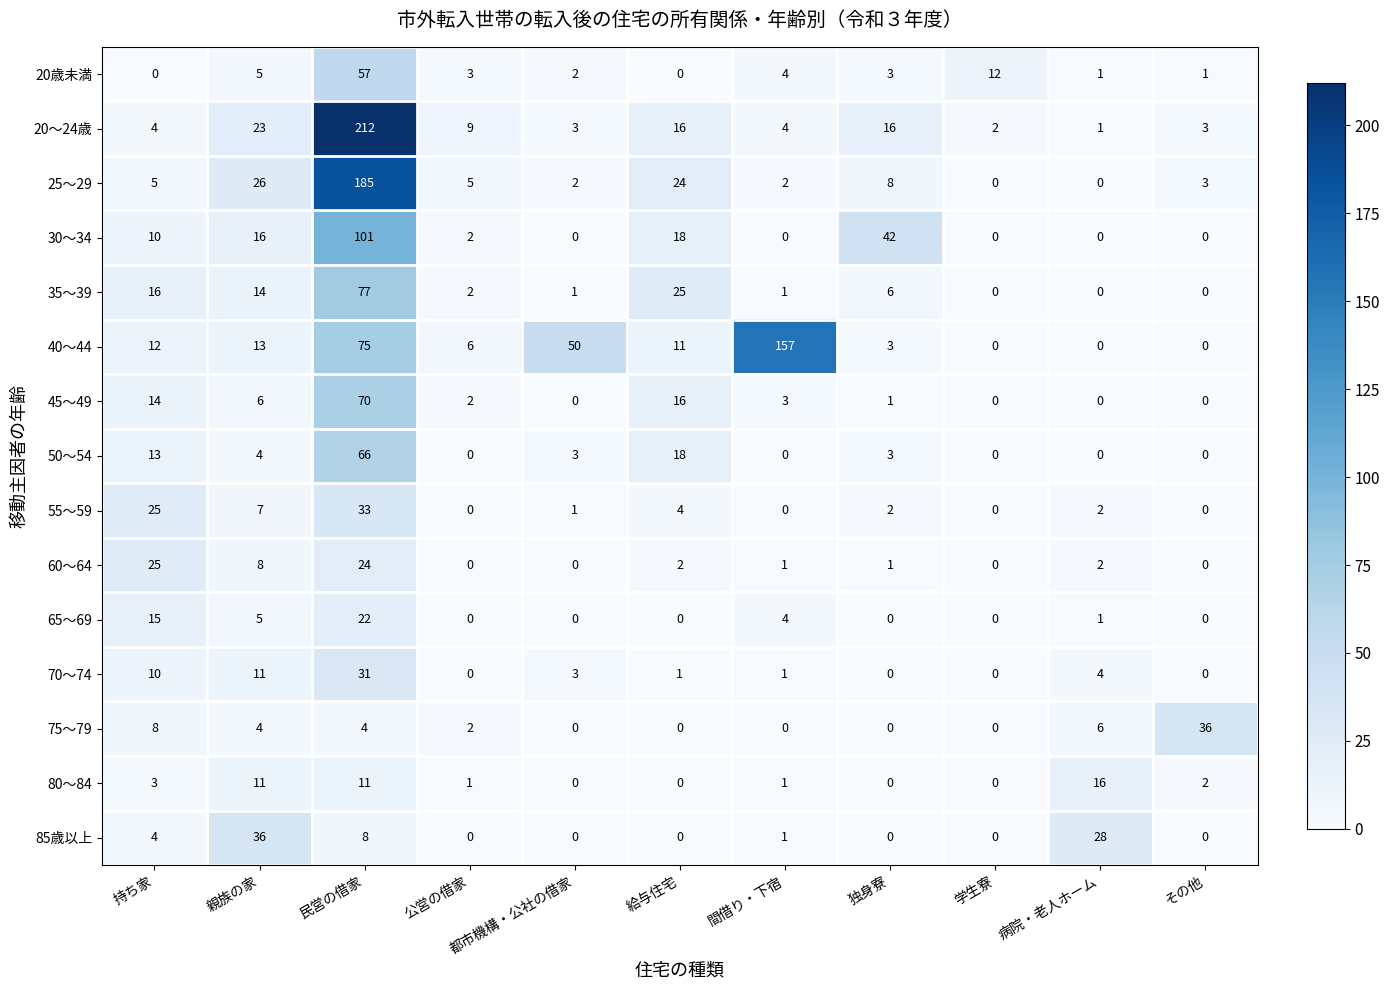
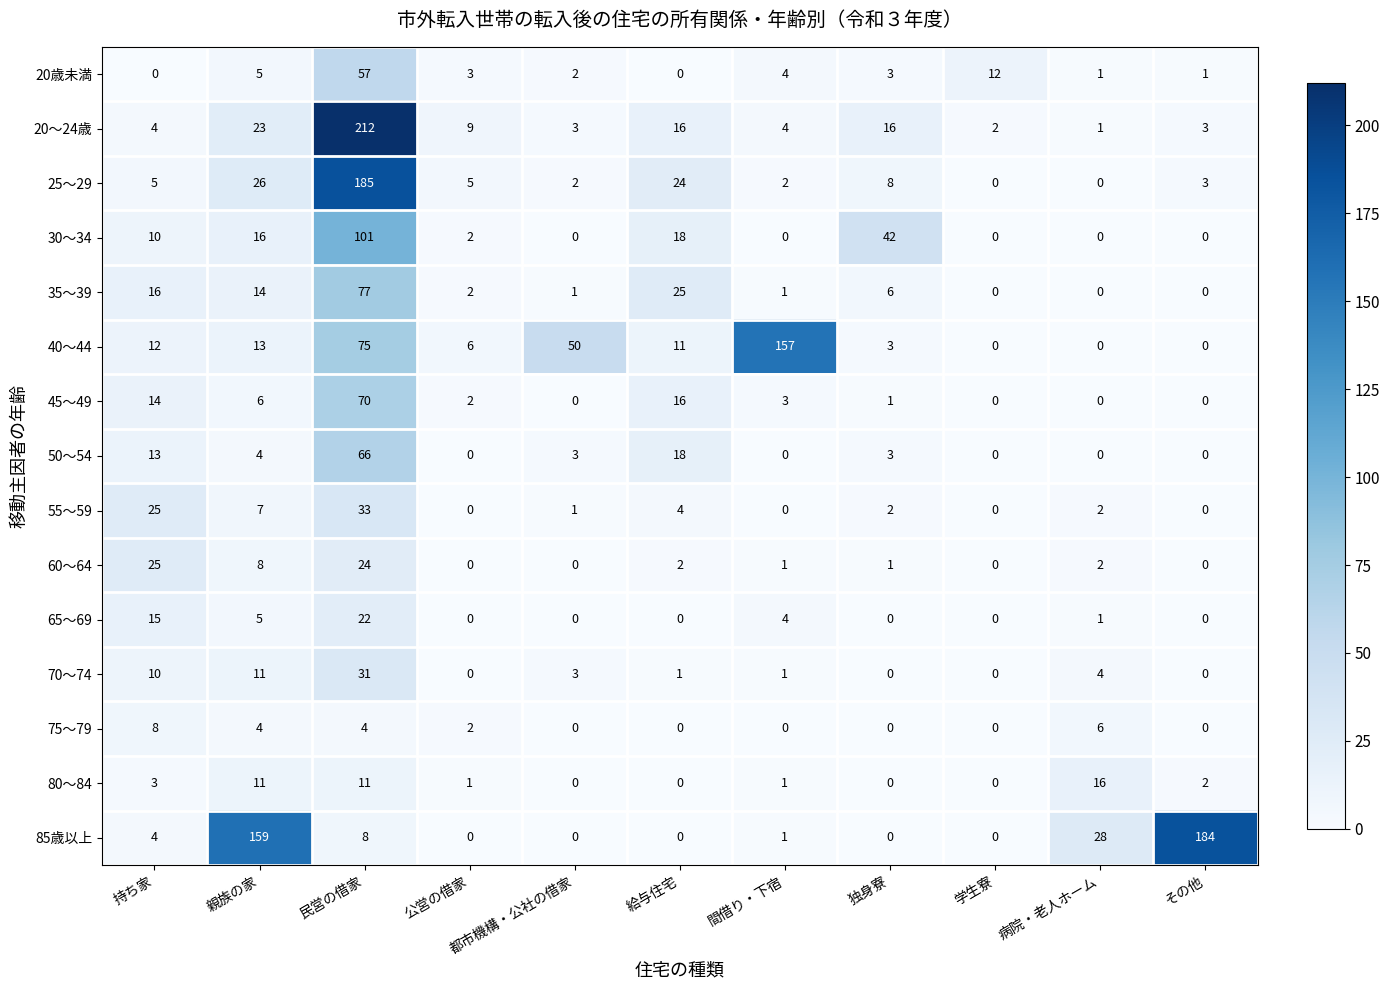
75～79, その他: 36 -> 0
85歳以上, 親族の家: 36 -> 159
85歳以上, その他: 0 -> 184
